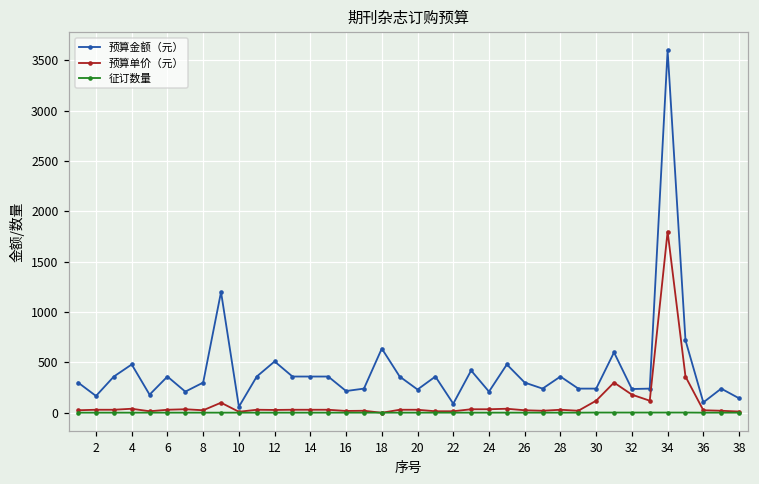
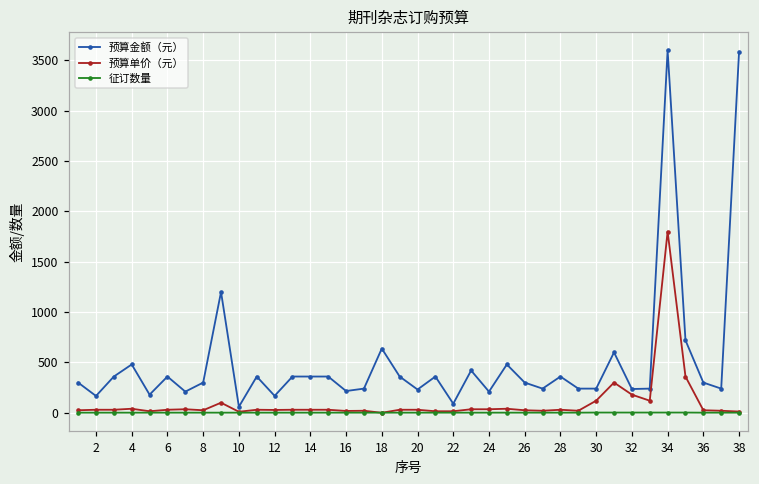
预算金额（元）, 12: 500 -> 200
预算金额（元）, 36: 100 -> 300
预算金额（元）, 38: 100 -> 3600
